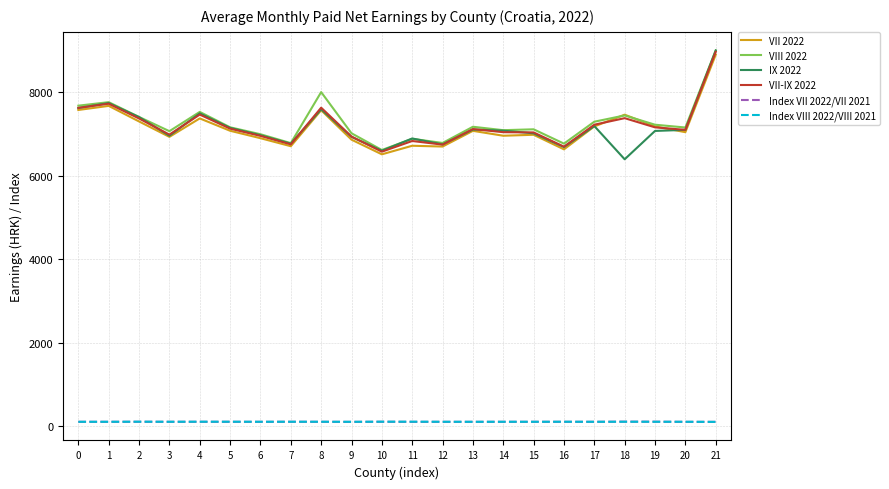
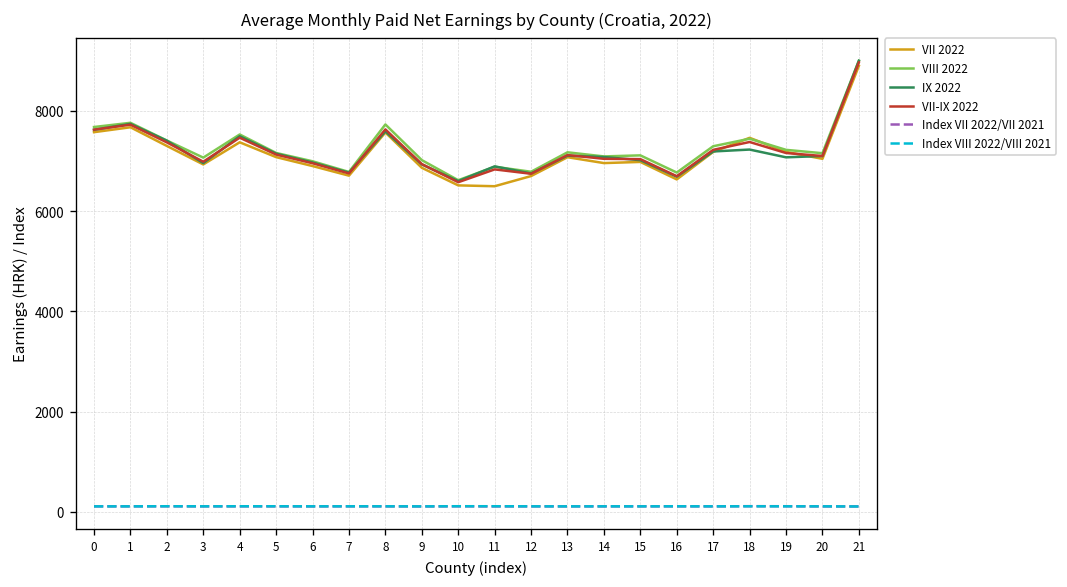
VIII 2022, 8: 8000 -> 7700
VII 2022, 11: 6700 -> 6500
IX 2022, 18: 6400 -> 7200
